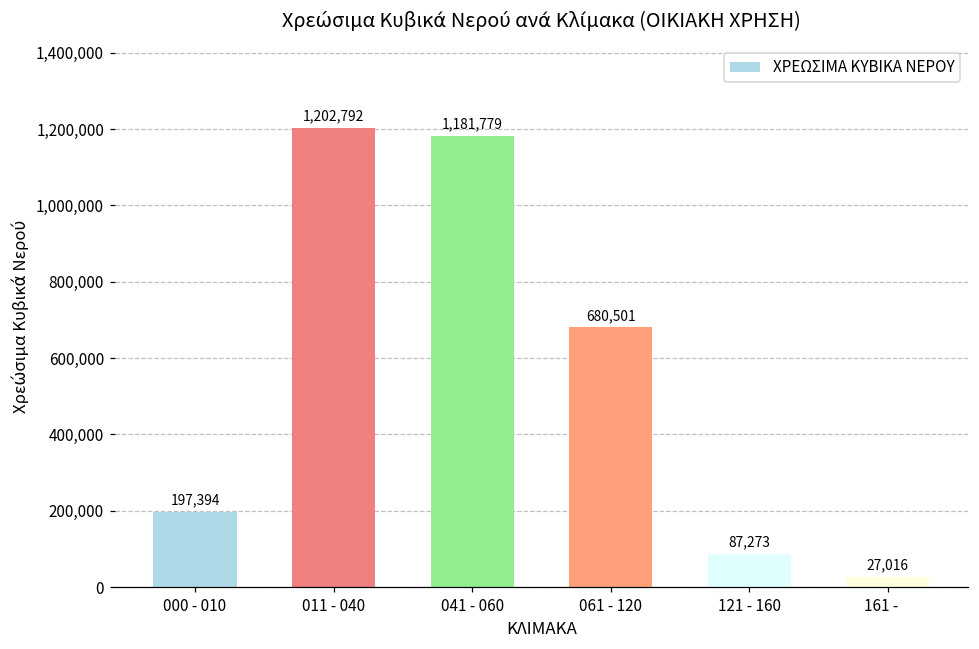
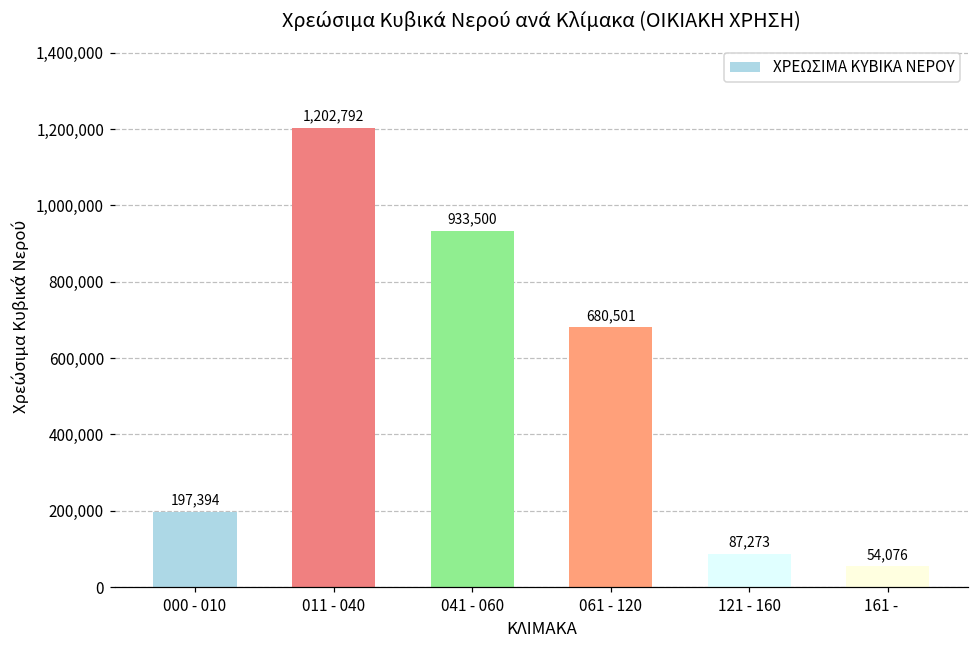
041 - 060: 1,181,779 -> 933,500
161 -: 27,016 -> 54,076
